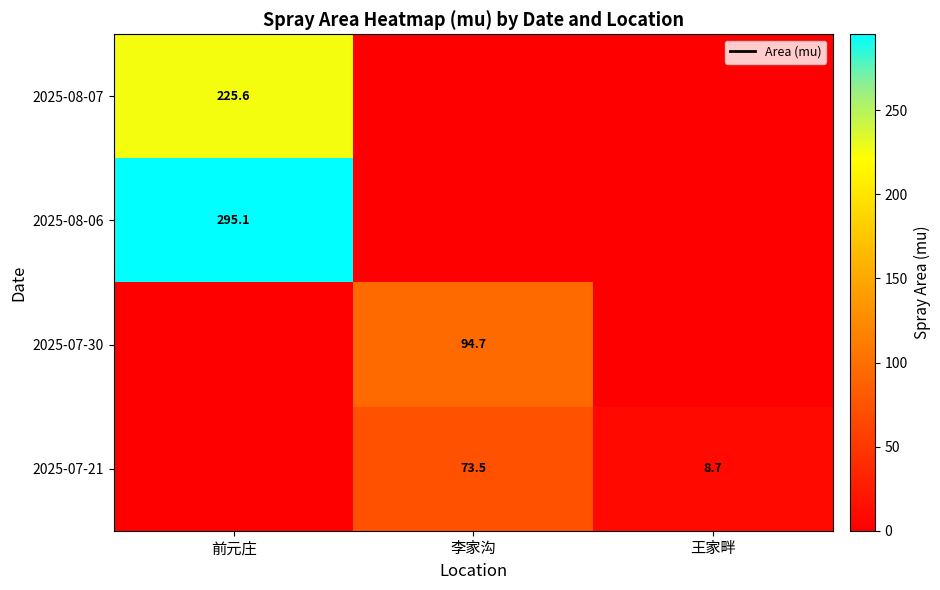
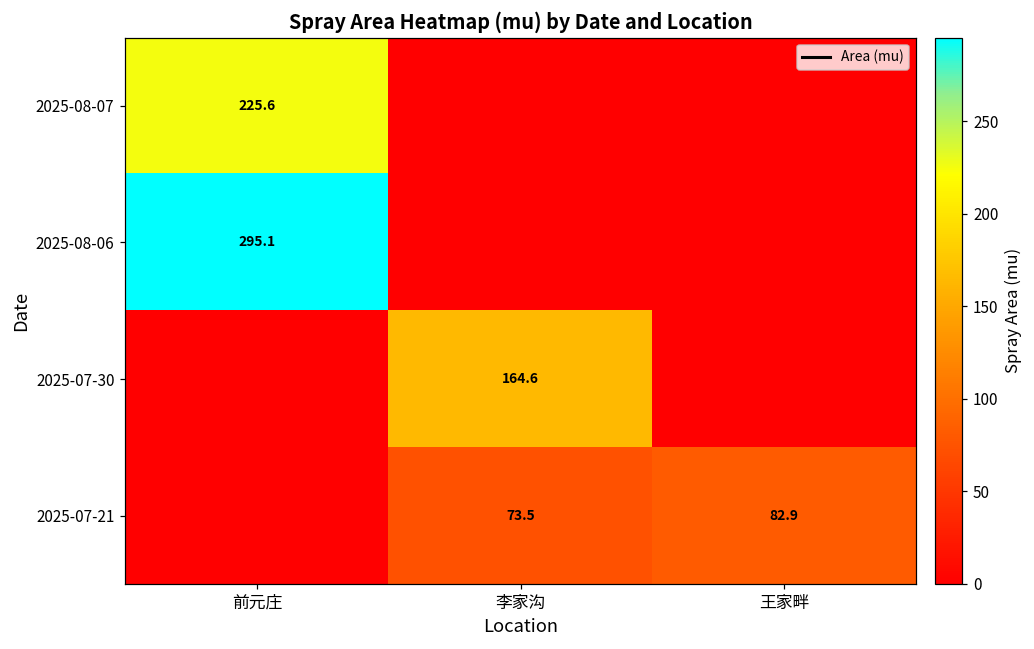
2025-07-30, 李家沟: 94.7 -> 164.6
2025-07-21, 王家畔: 8.7 -> 82.9
